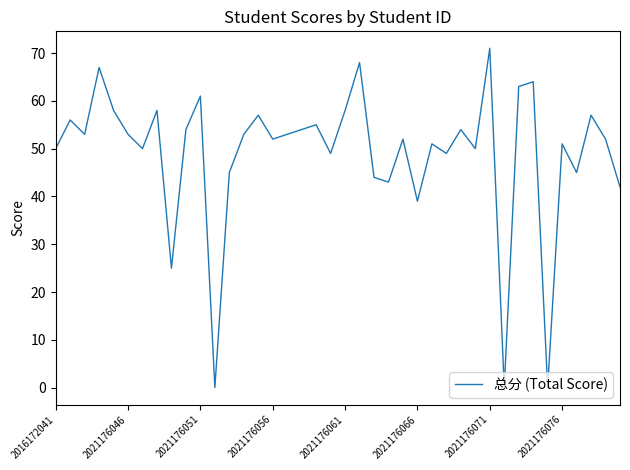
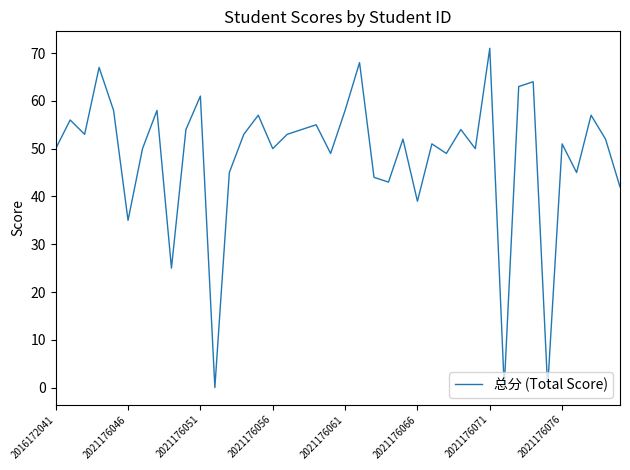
2021176046: 53 -> 35
2021176056: 52 -> 50
